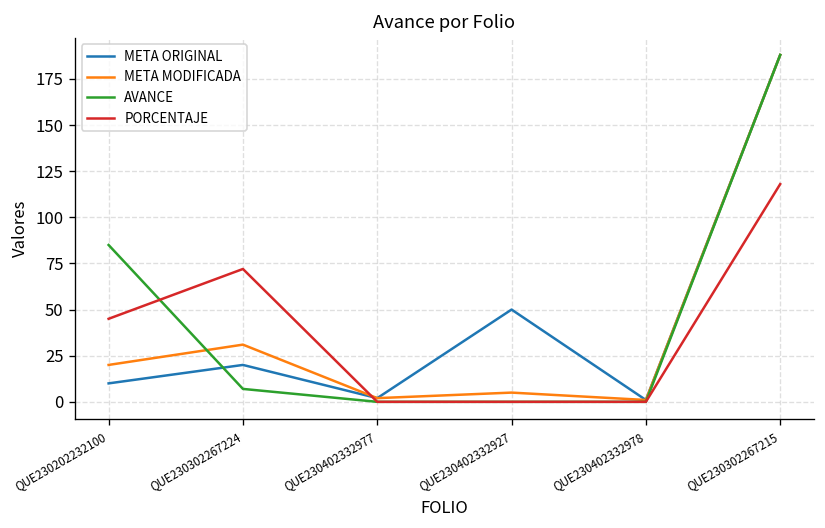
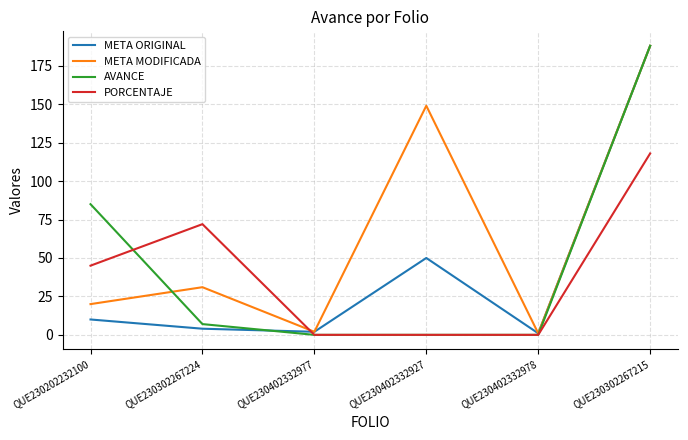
META ORIGINAL, QUE230302267224: 20 -> 4
META MODIFICADA, QUE230402332927: 5 -> 149
